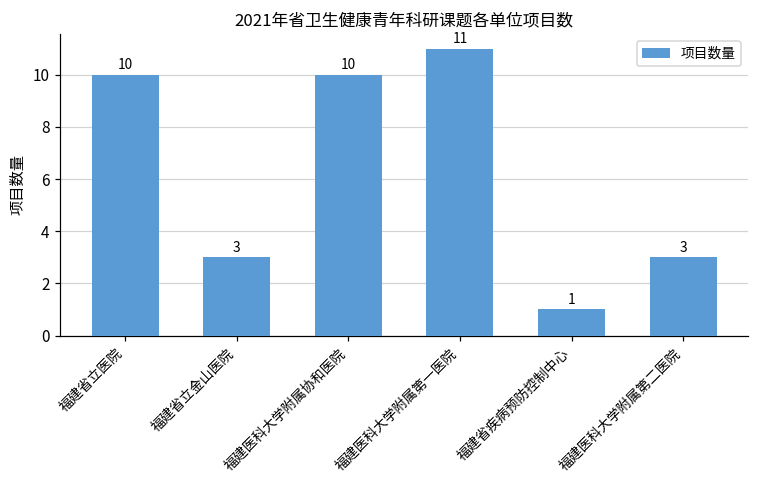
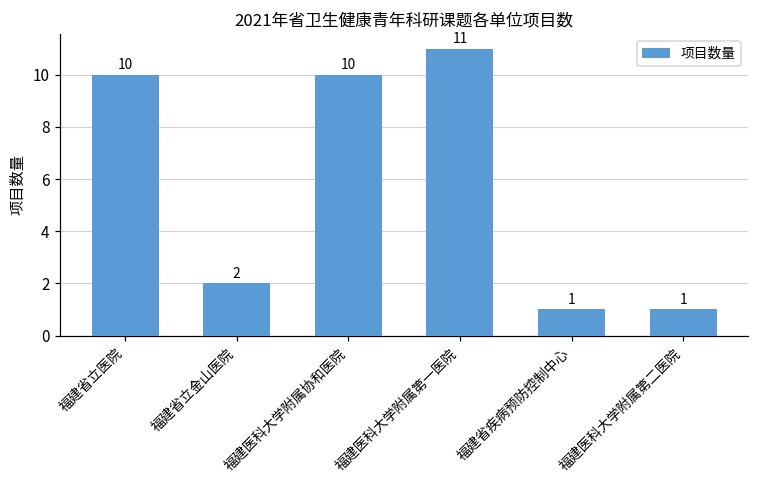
福建省立金山医院: 3 -> 2
福建医科大学附属第二医院: 3 -> 1
